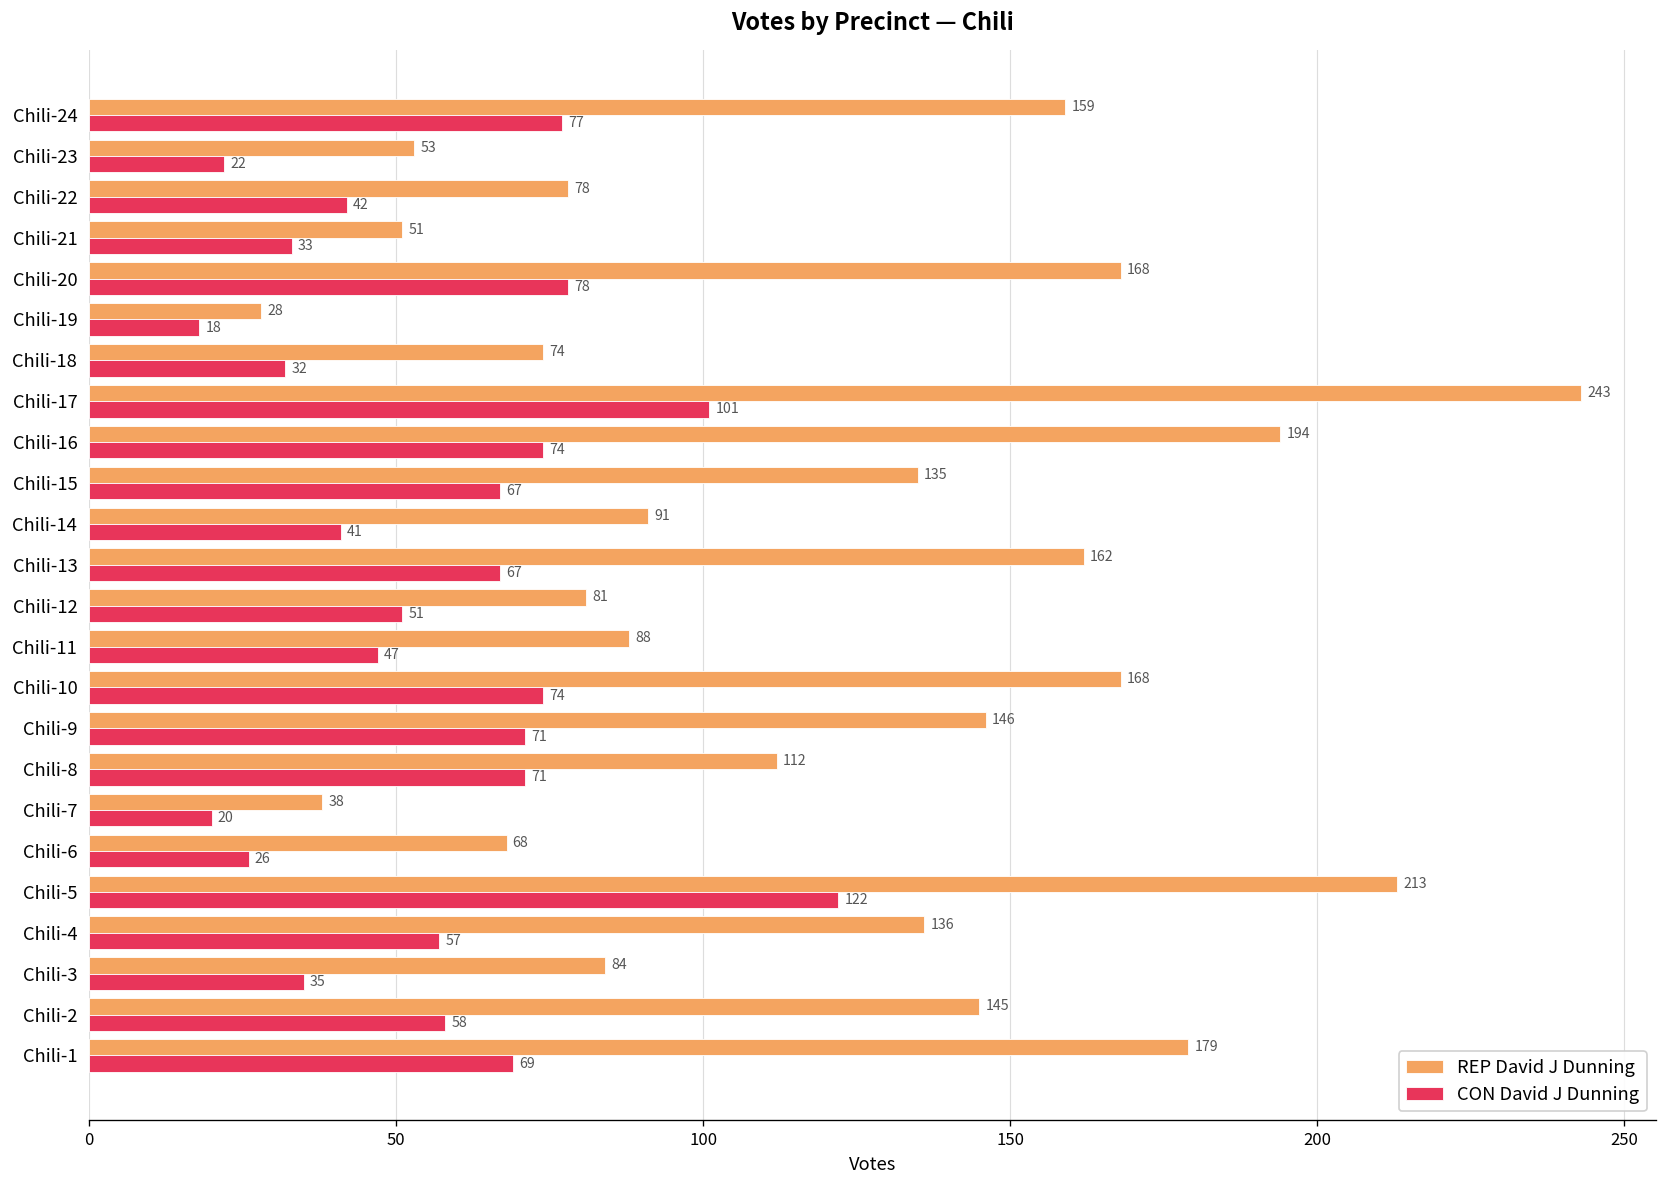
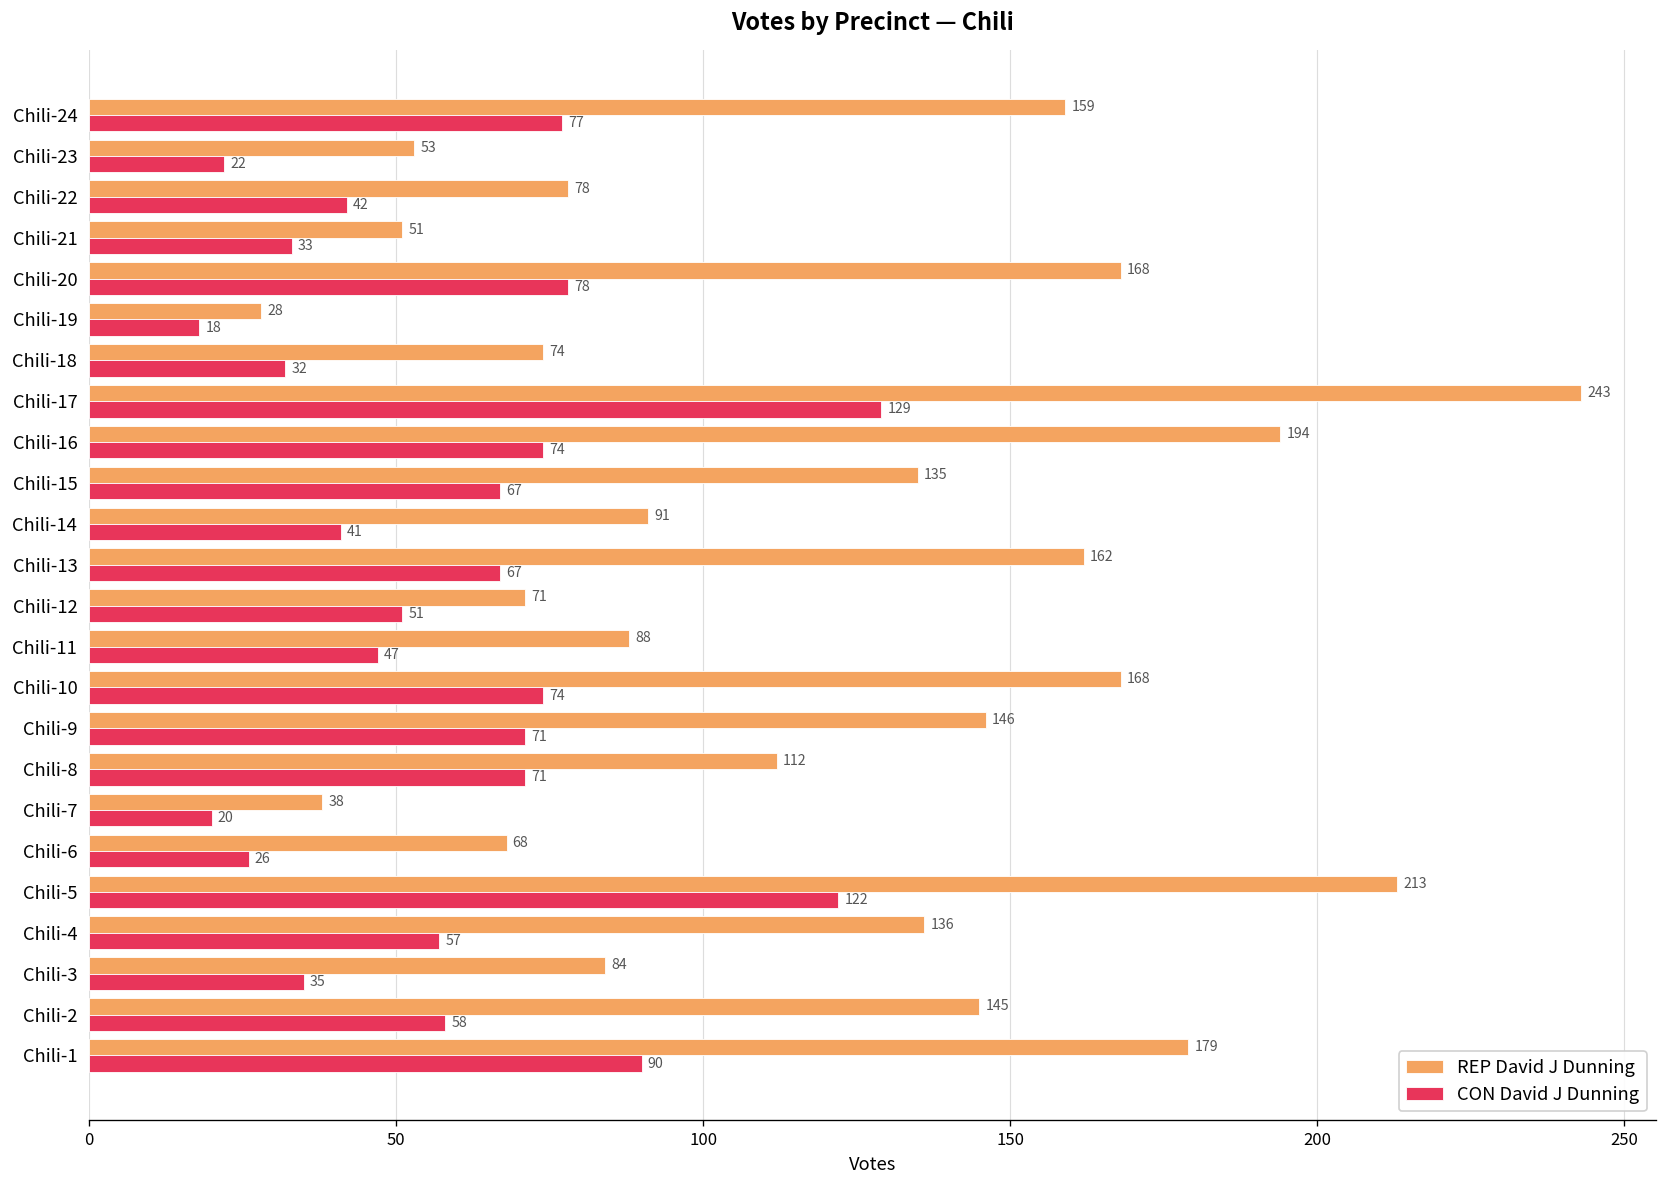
CON David J Dunning, Chili-17: 101 -> 129
REP David J Dunning, Chili-12: 81 -> 71
CON David J Dunning, Chili-1: 69 -> 90
